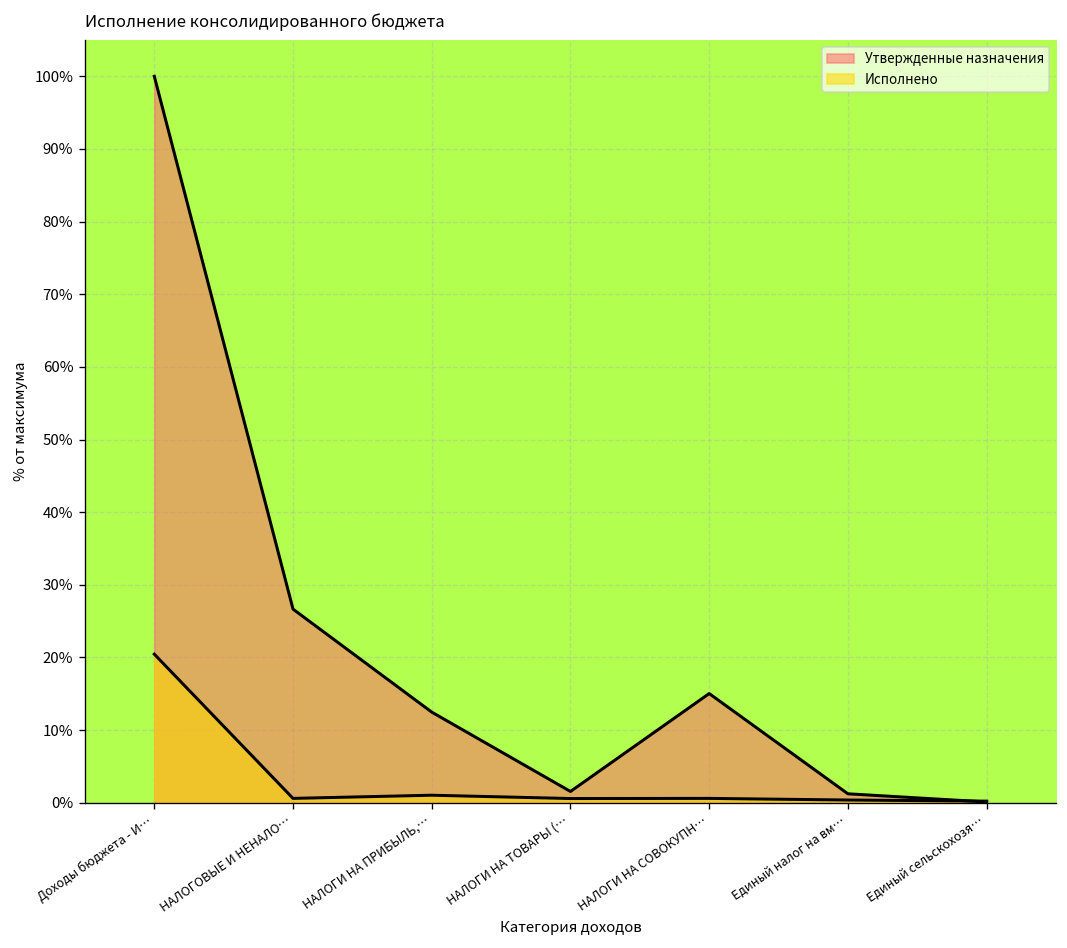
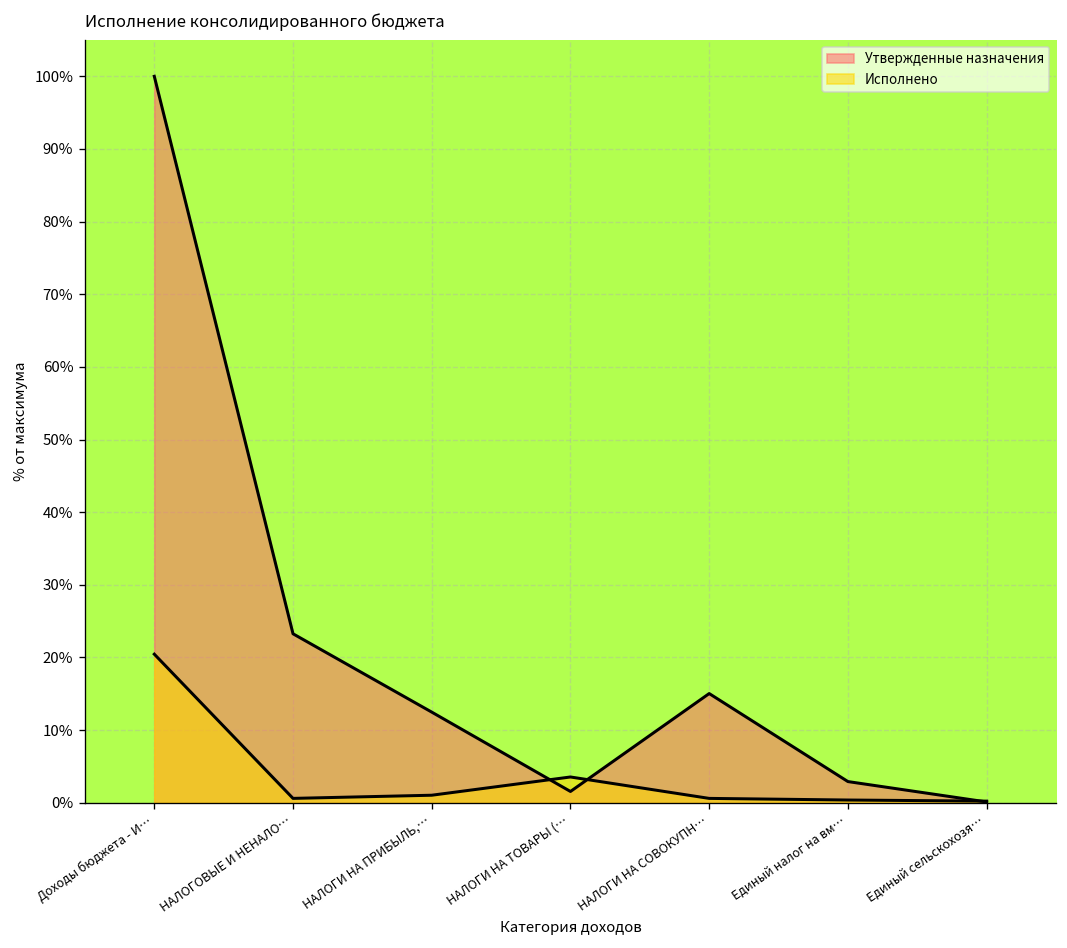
Утвержденные назначения, НАЛОГОВЫЕ И НЕНАЛО…: 27% -> 23%
Исполнено, НАЛОГИ НА ТОВАРЫ (…: 1% -> 4%
Утвержденные назначения, Единый налог на вм…: 1% -> 3%
